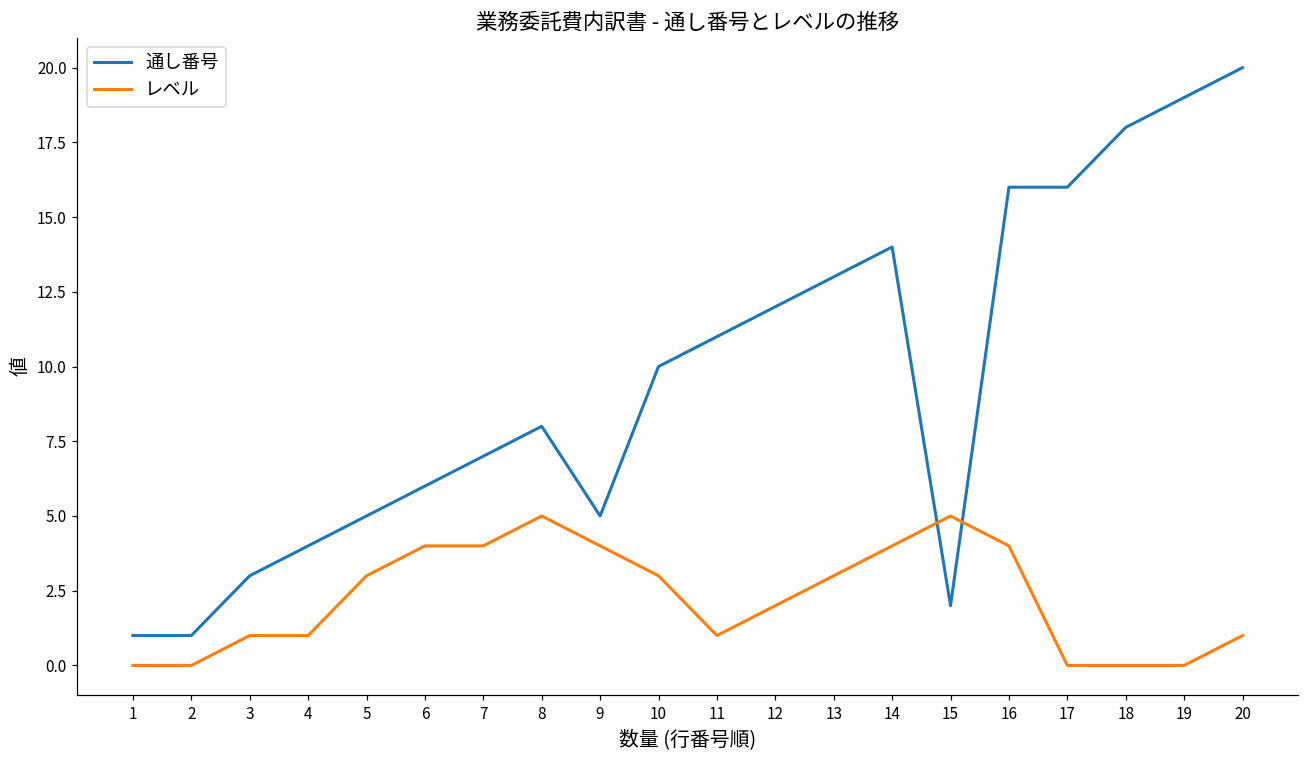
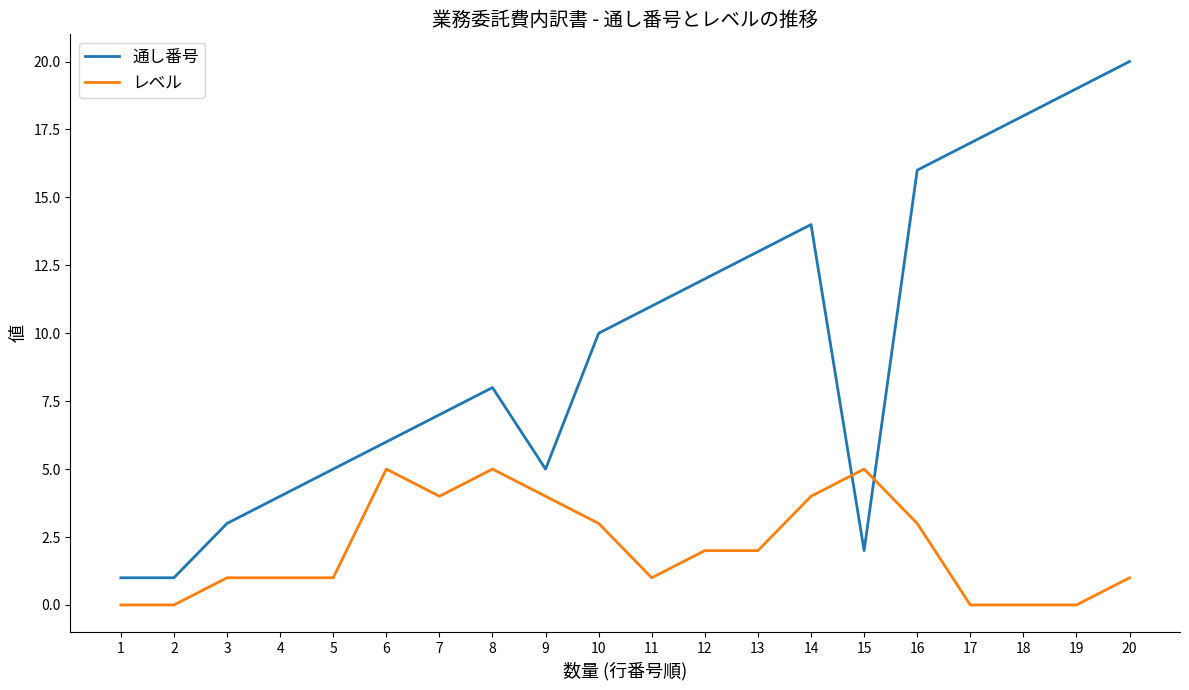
レベル, 5: 3 -> 1
レベル, 6: 4 -> 5
レベル, 13: 3 -> 2
レベル, 16: 4 -> 3
通し番号, 17: 16 -> 17
